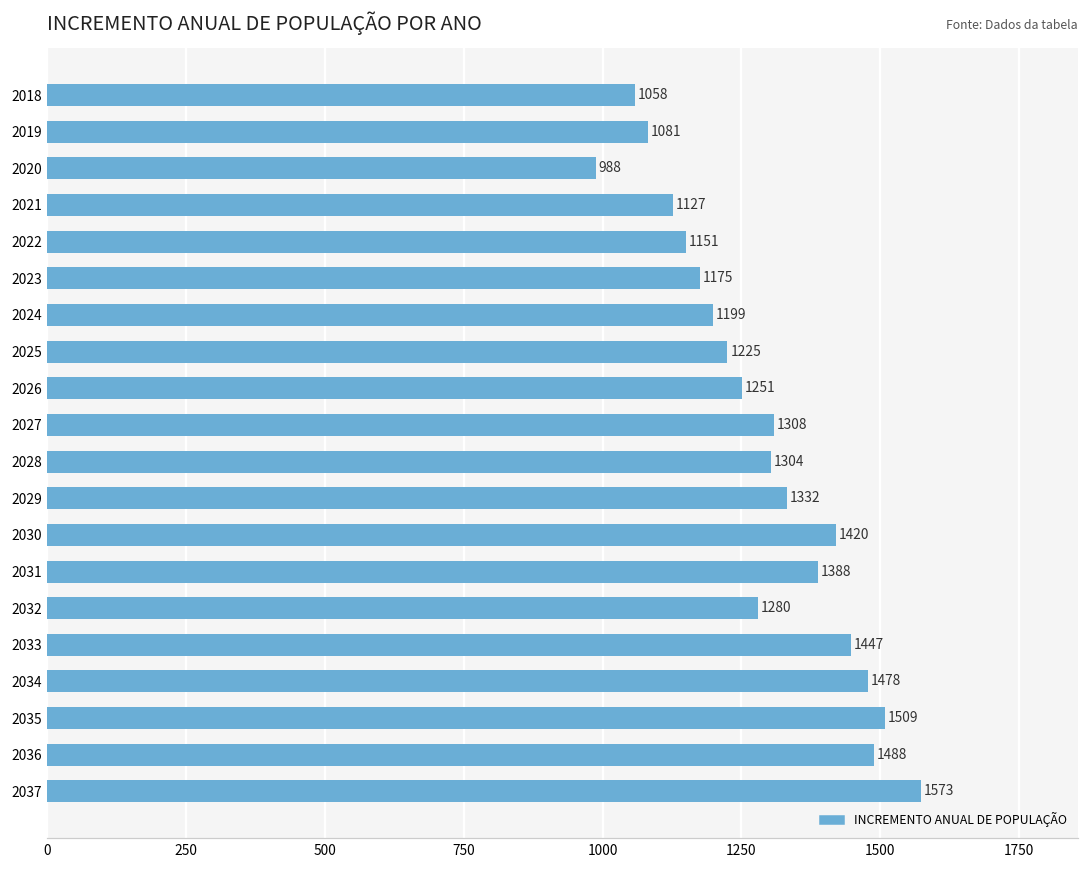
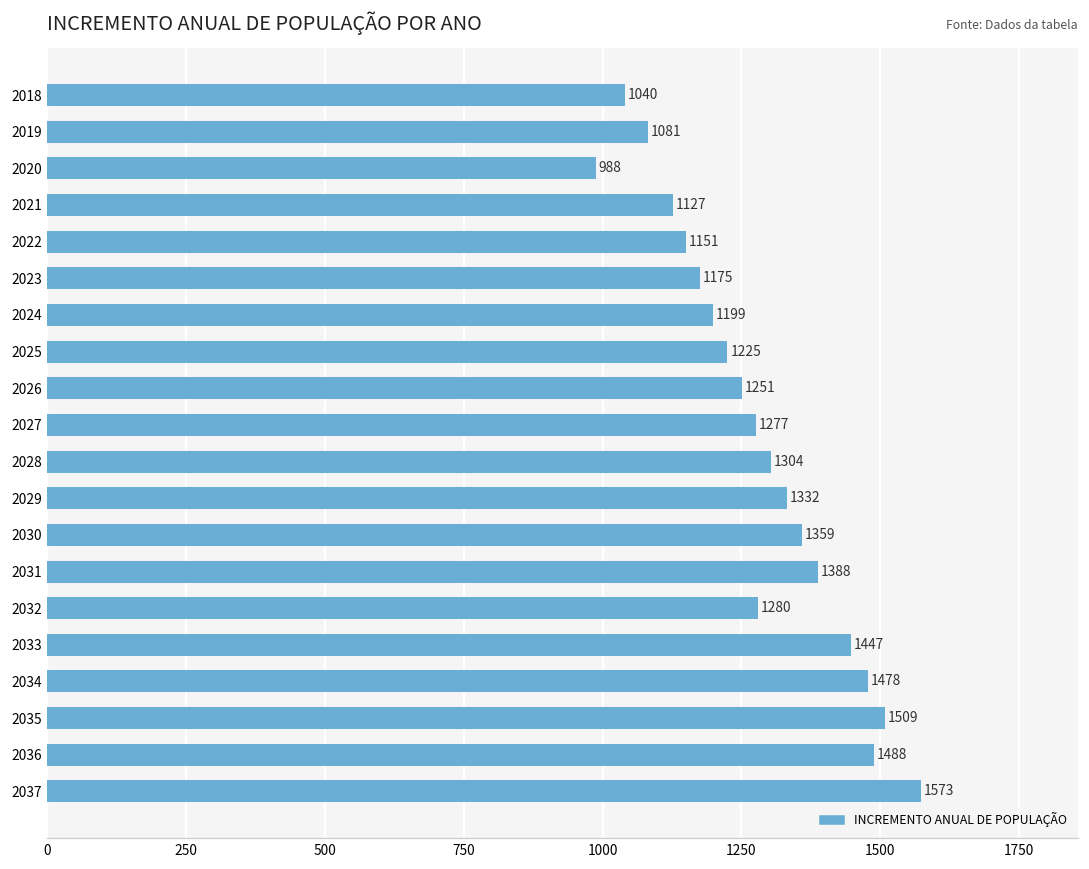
2018: 1058 -> 1040
2027: 1308 -> 1277
2030: 1420 -> 1359
